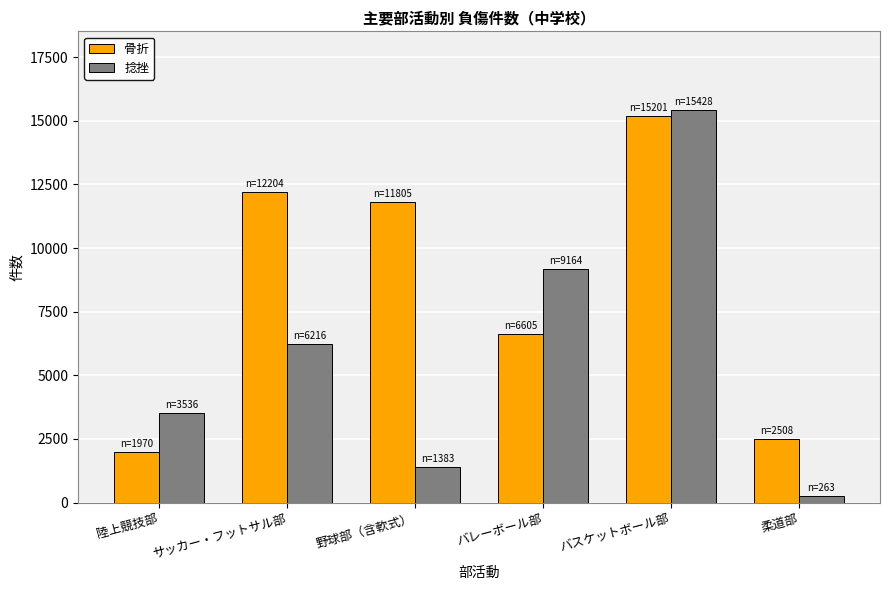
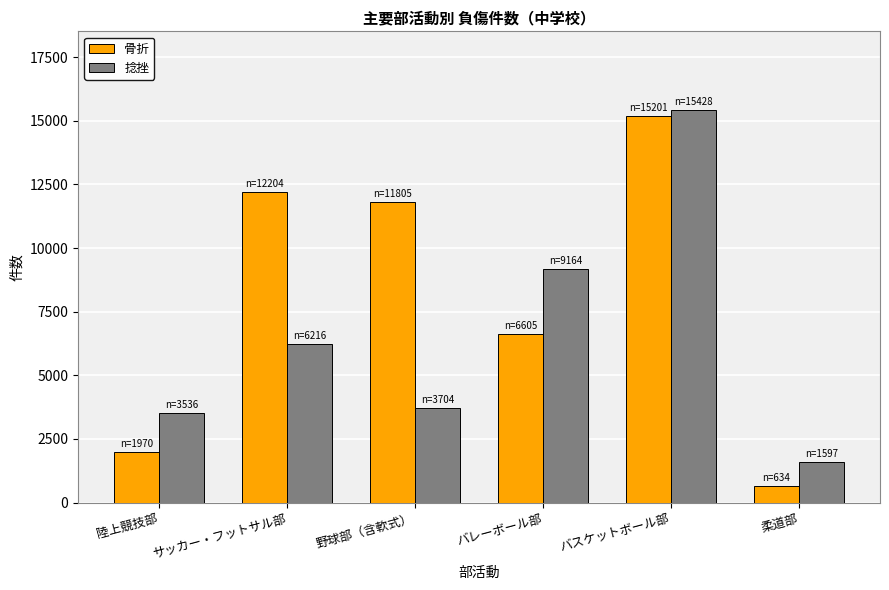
捻挫, 野球部（含軟式）: 1383 -> 3704
骨折, 柔道部: 2508 -> 634
捻挫, 柔道部: 263 -> 1597
